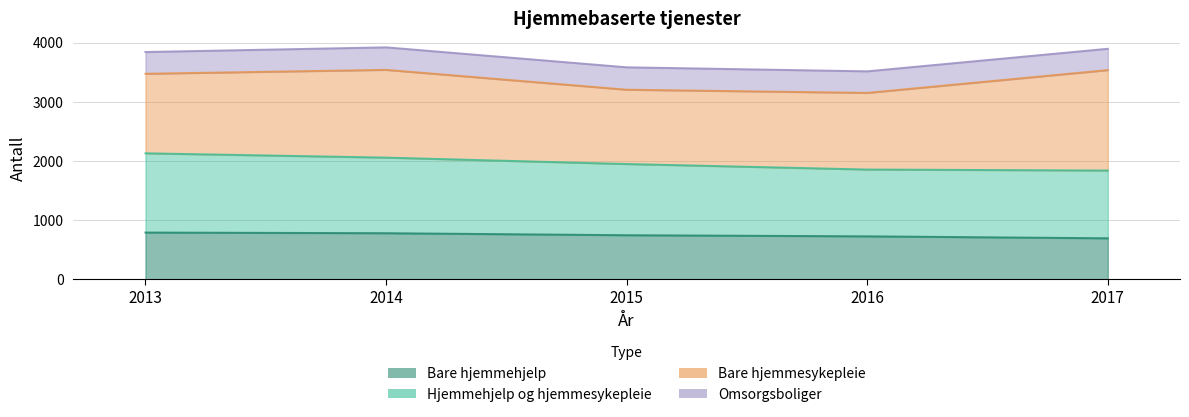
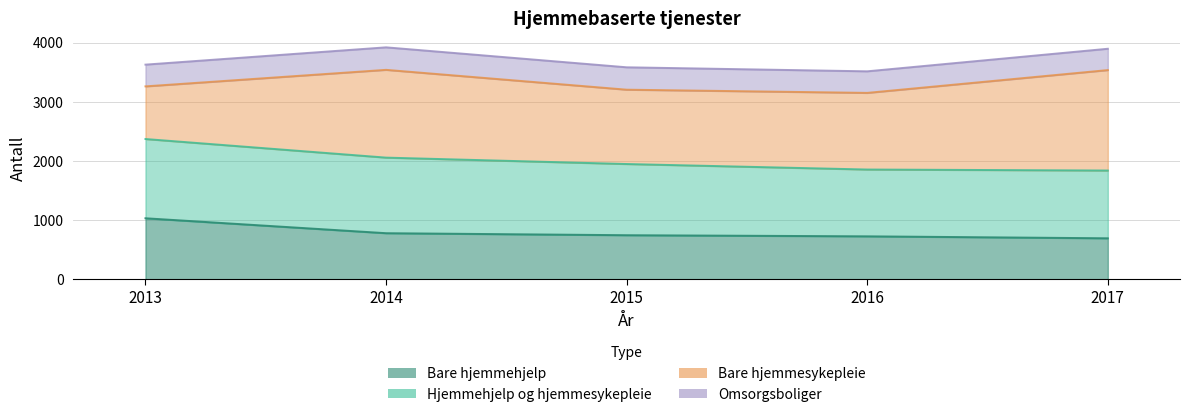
Bare hjemmehjelp, 2013: 800 -> 1000
Bare hjemmesykepleie, 2013: 1300 -> 900
